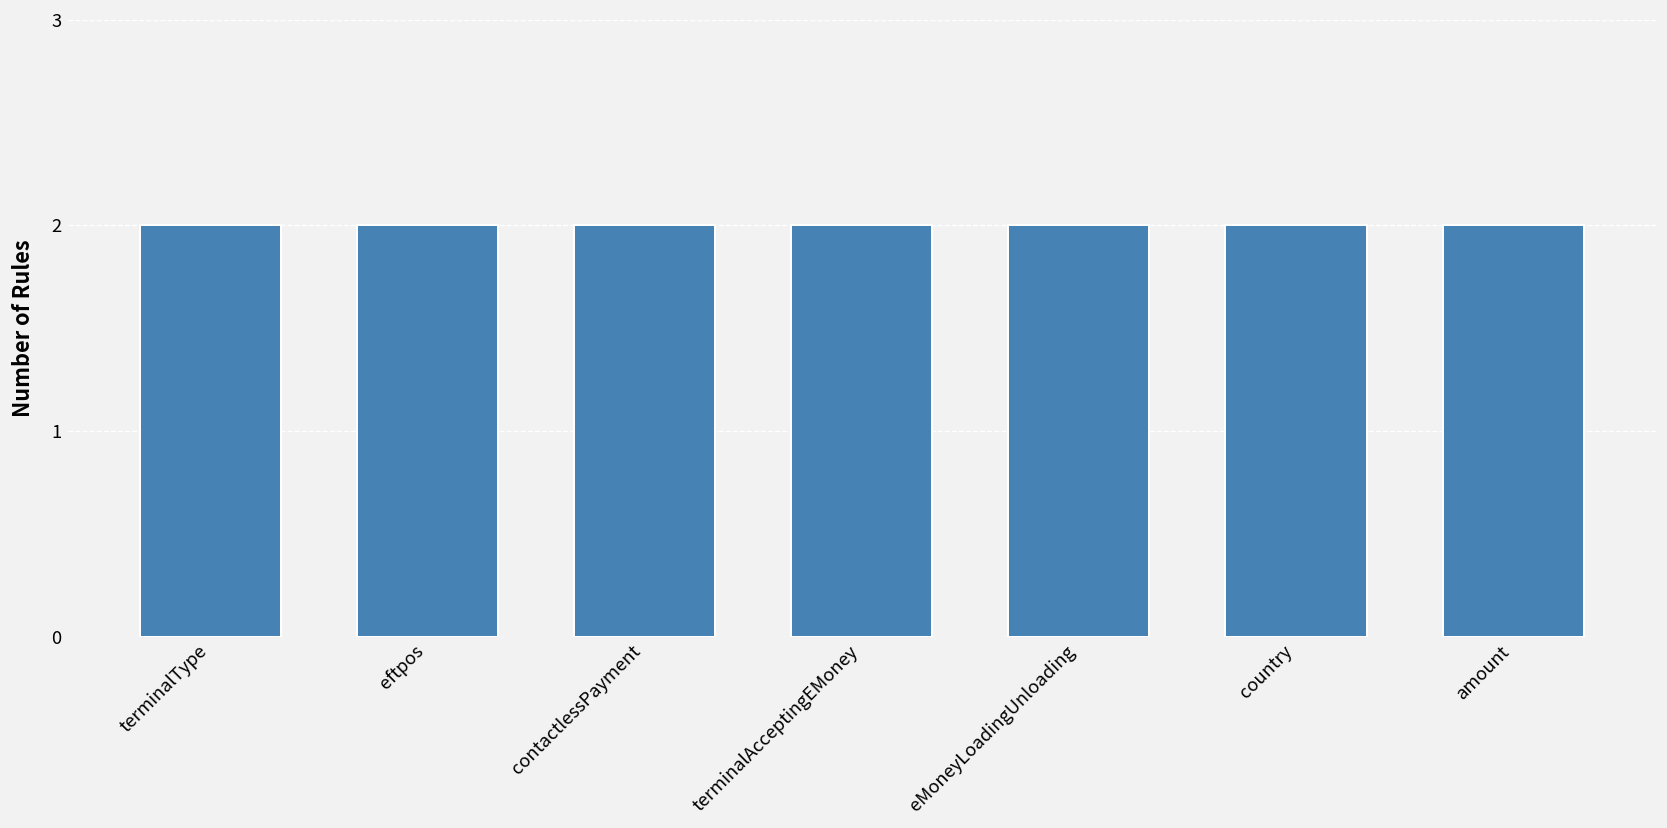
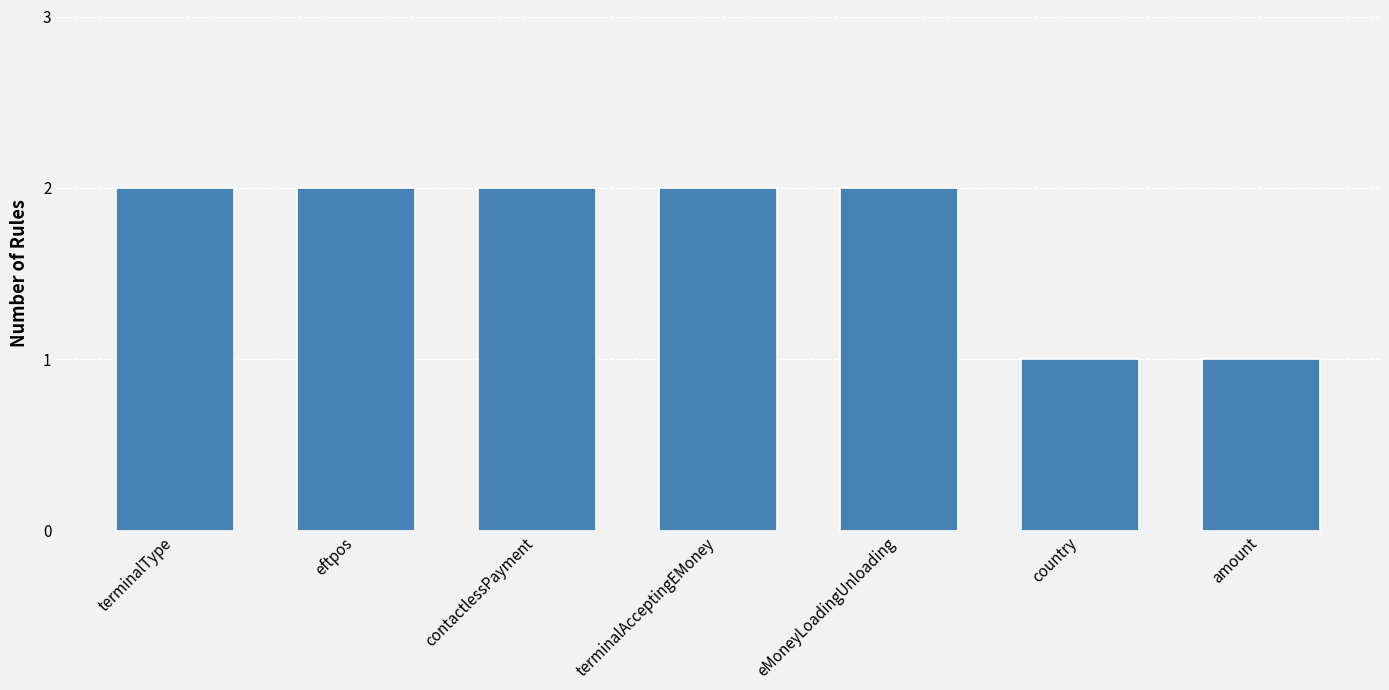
country: 2 -> 1
amount: 2 -> 1
